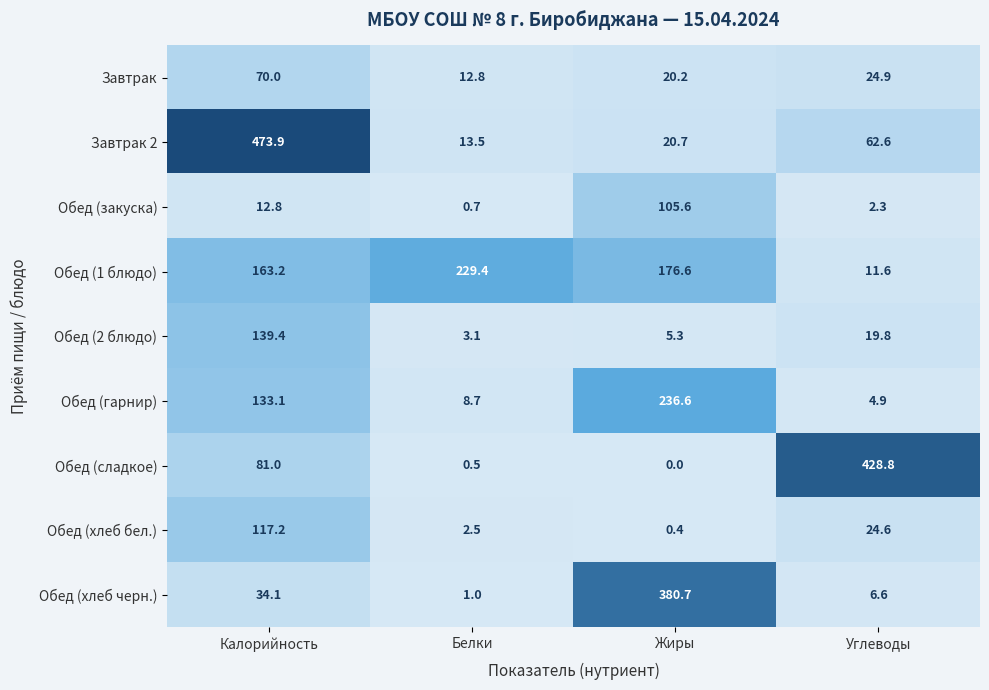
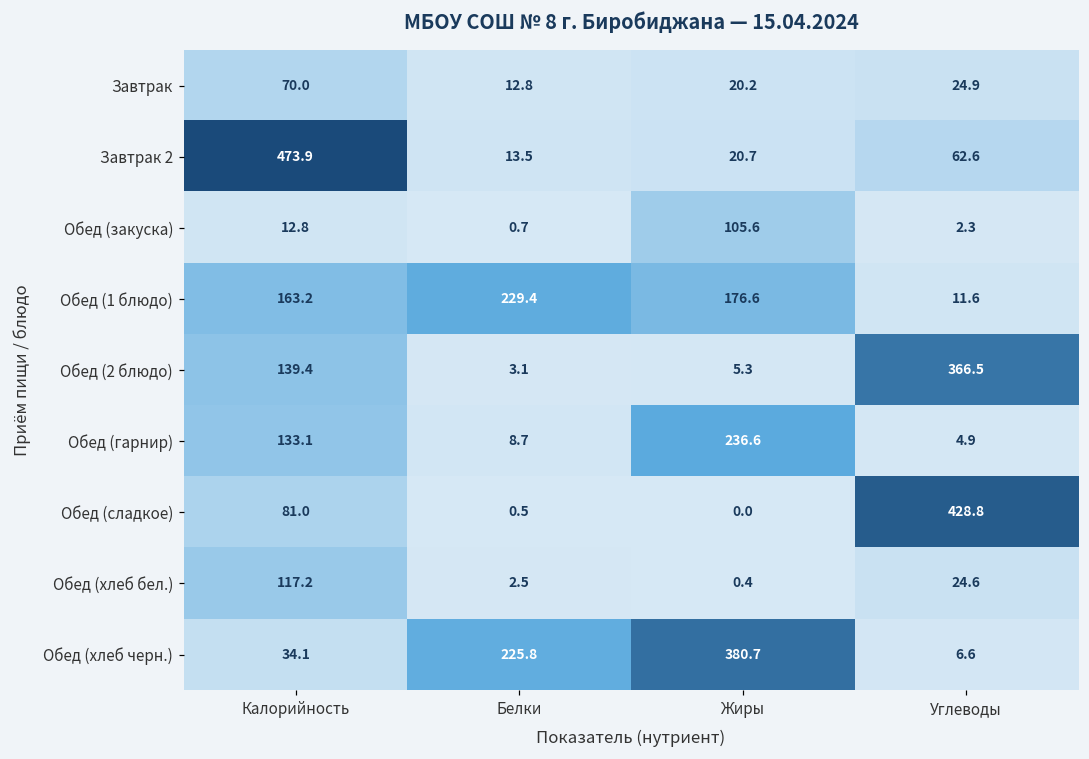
Обед (2 блюдо), Углеводы: 19.8 -> 366.5
Обед (хлеб черн.), Белки: 1.0 -> 225.8
